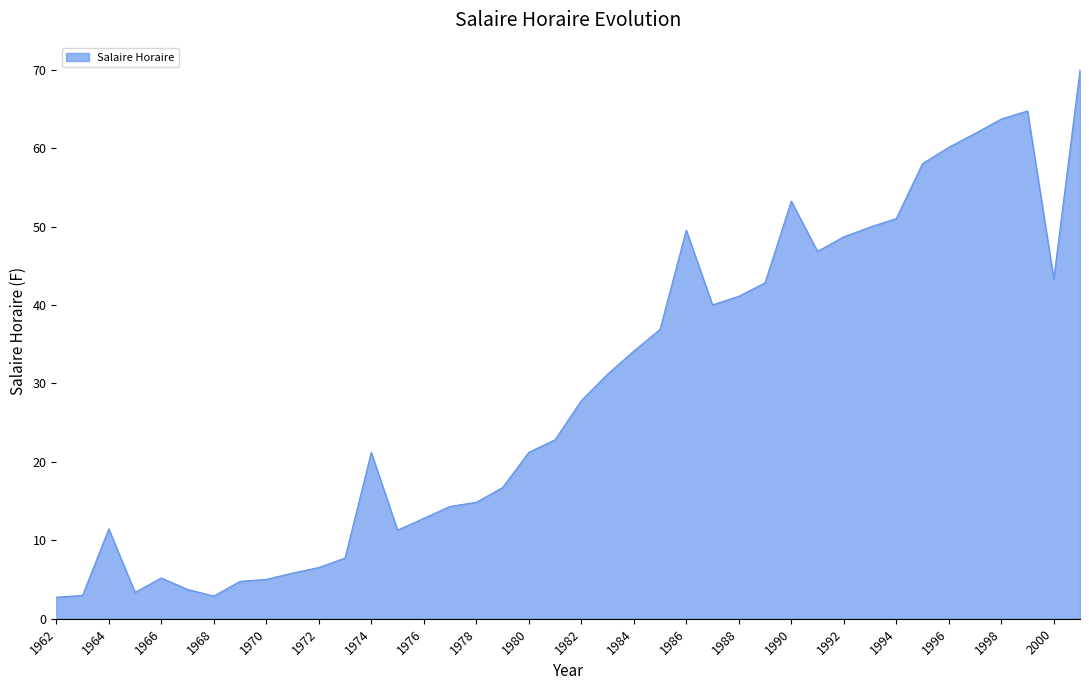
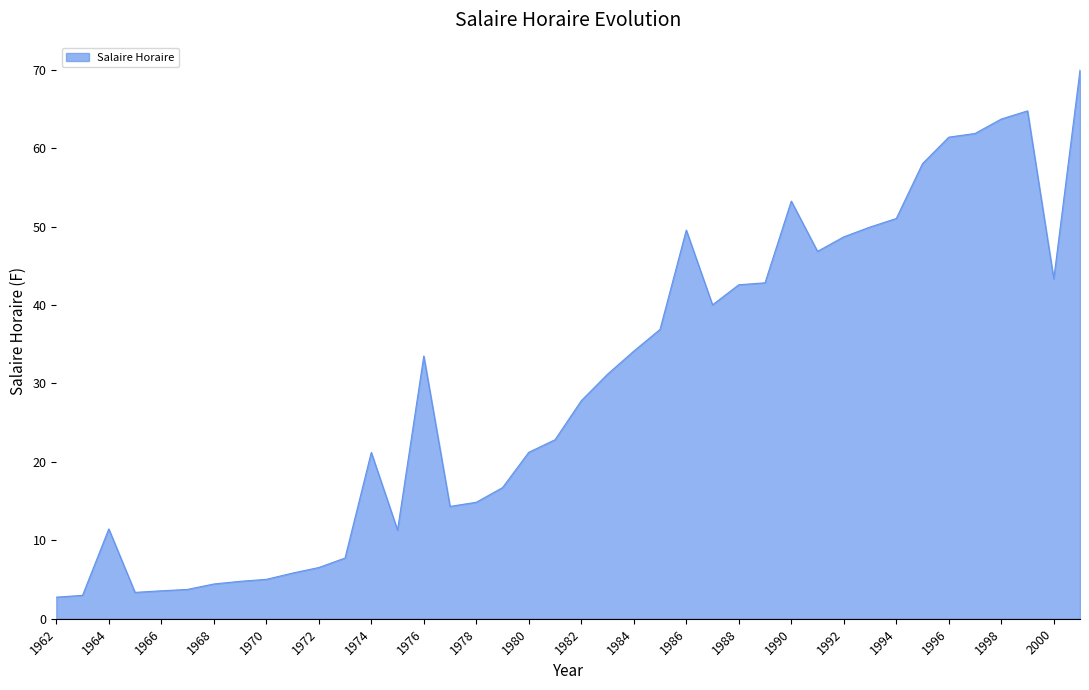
1966: 5 -> 4
1968: 3 -> 4
1976: 13 -> 34
1988: 41 -> 43
1996: 60 -> 61
